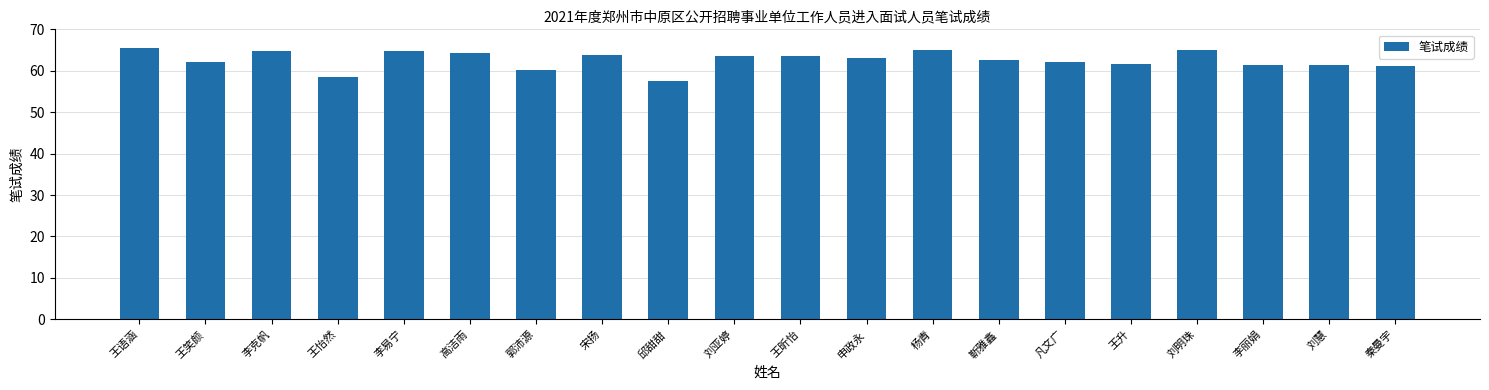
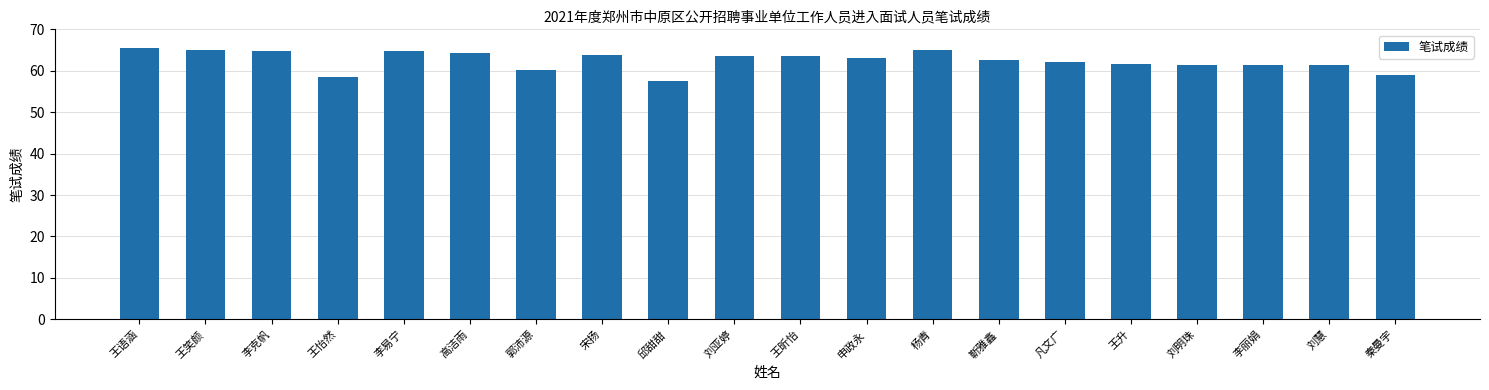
王笑颜: 62 -> 65
刘明珠: 65 -> 62
秦曼宇: 61 -> 59
